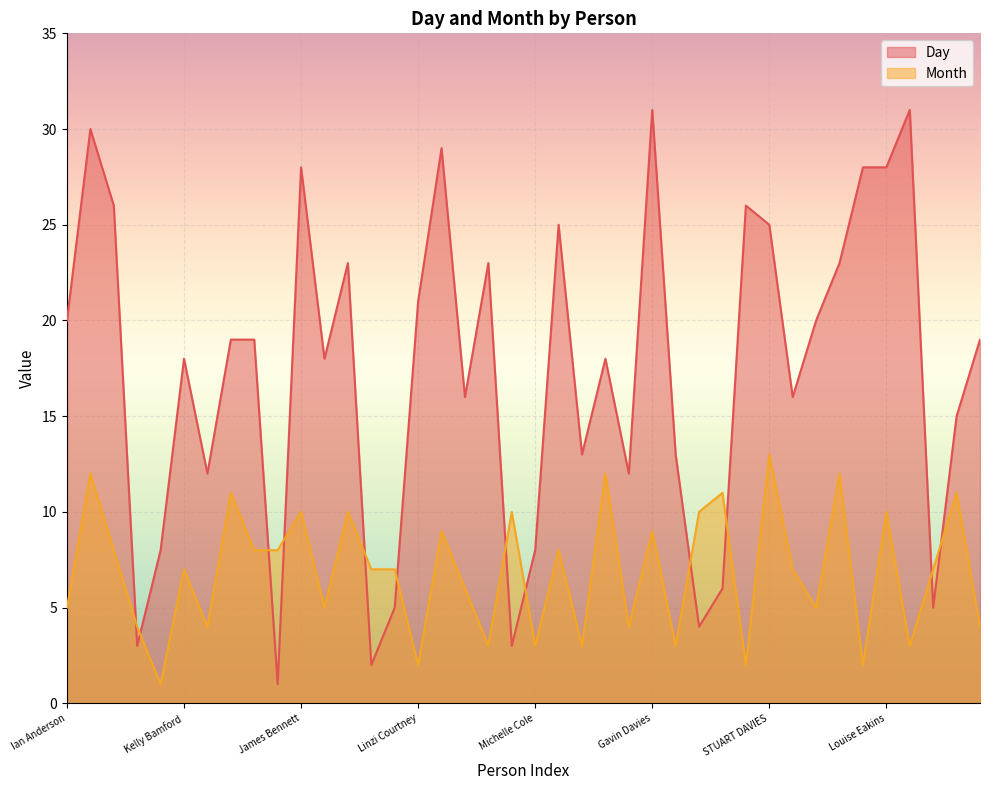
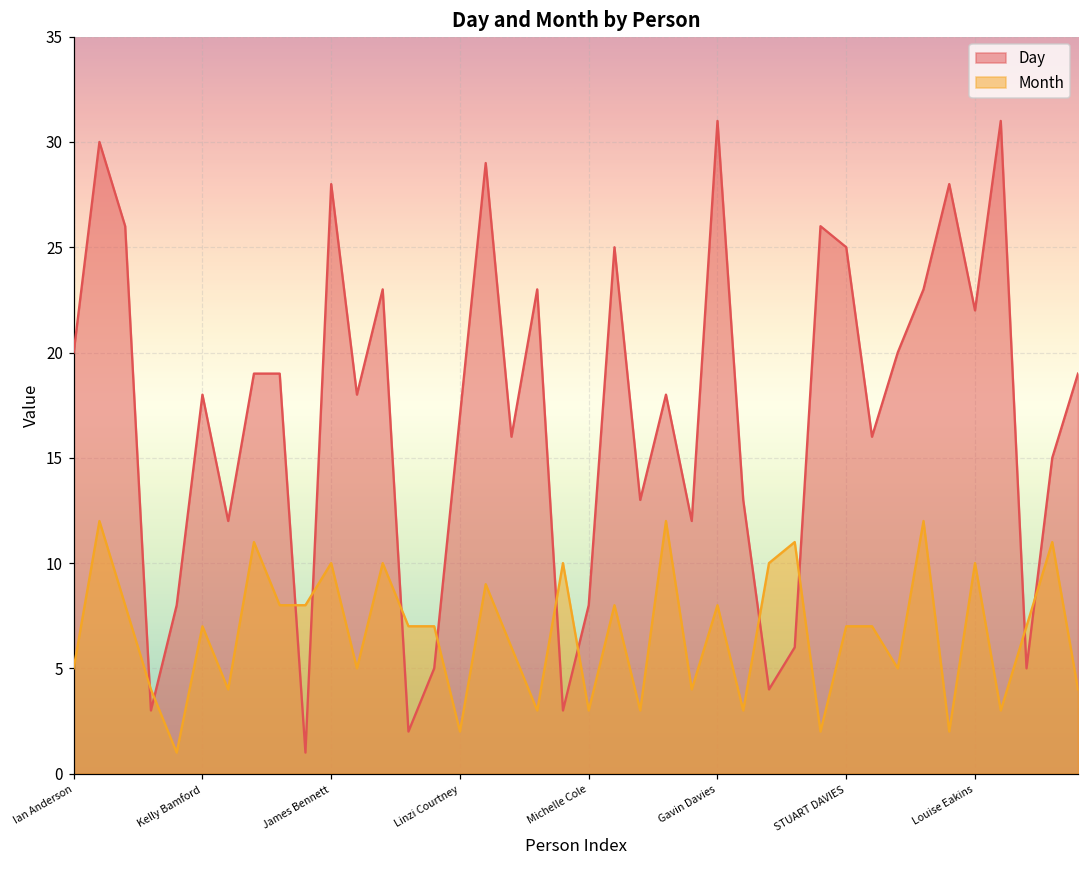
Day, Linzi Courtney: 21 -> 17
Month, Gavin Davies: 9 -> 8
Month, STUART DAVIES: 13 -> 7
Day, Louise Eakins: 28 -> 22
